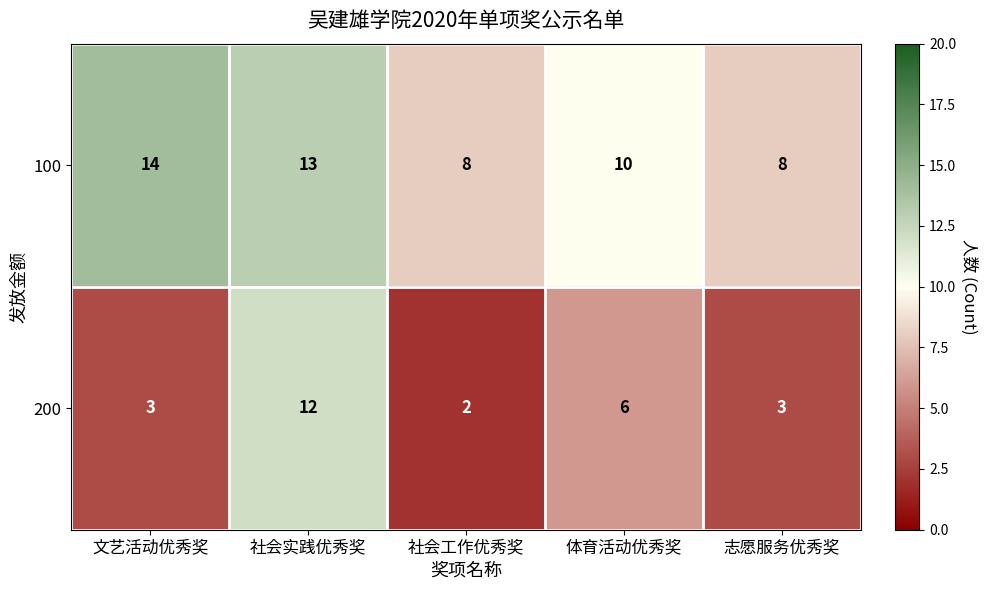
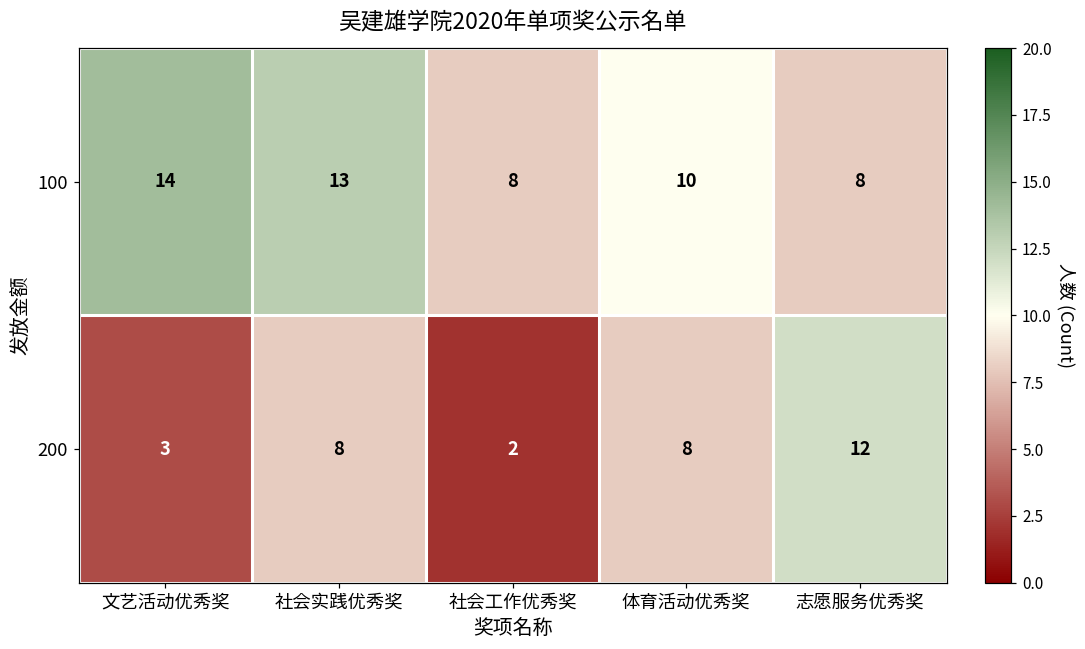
200, 社会实践优秀奖: 12 -> 8
200, 体育活动优秀奖: 6 -> 8
200, 志愿服务优秀奖: 3 -> 12
